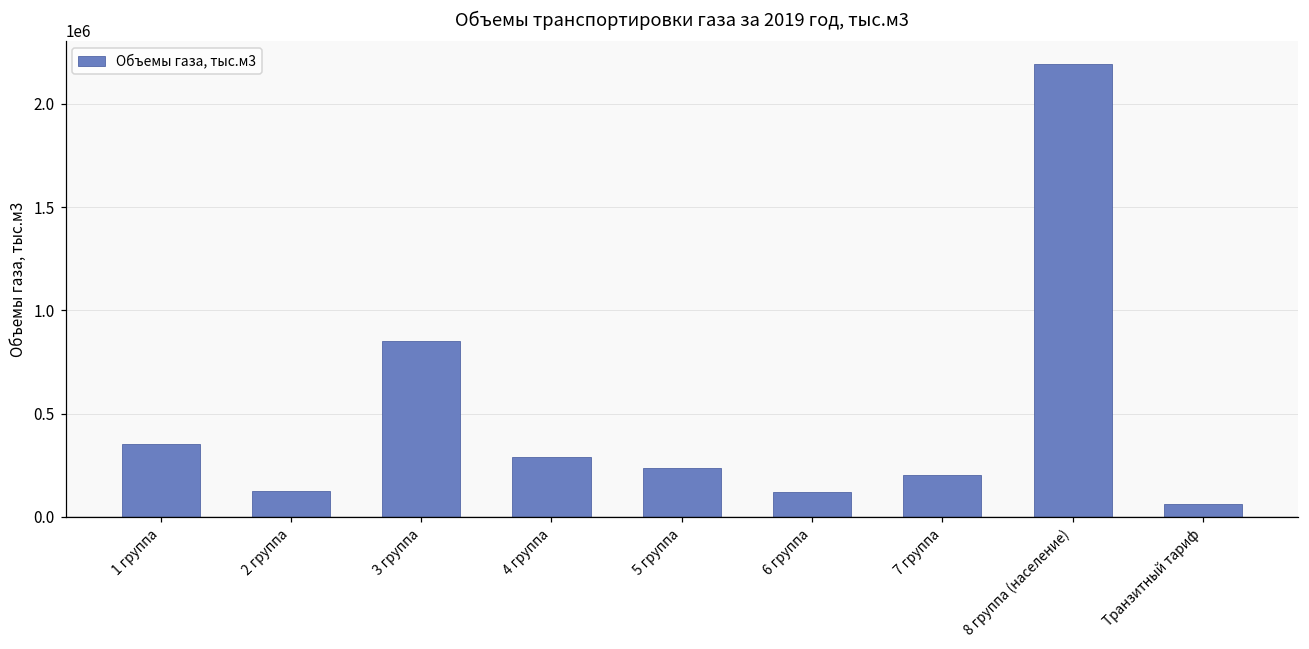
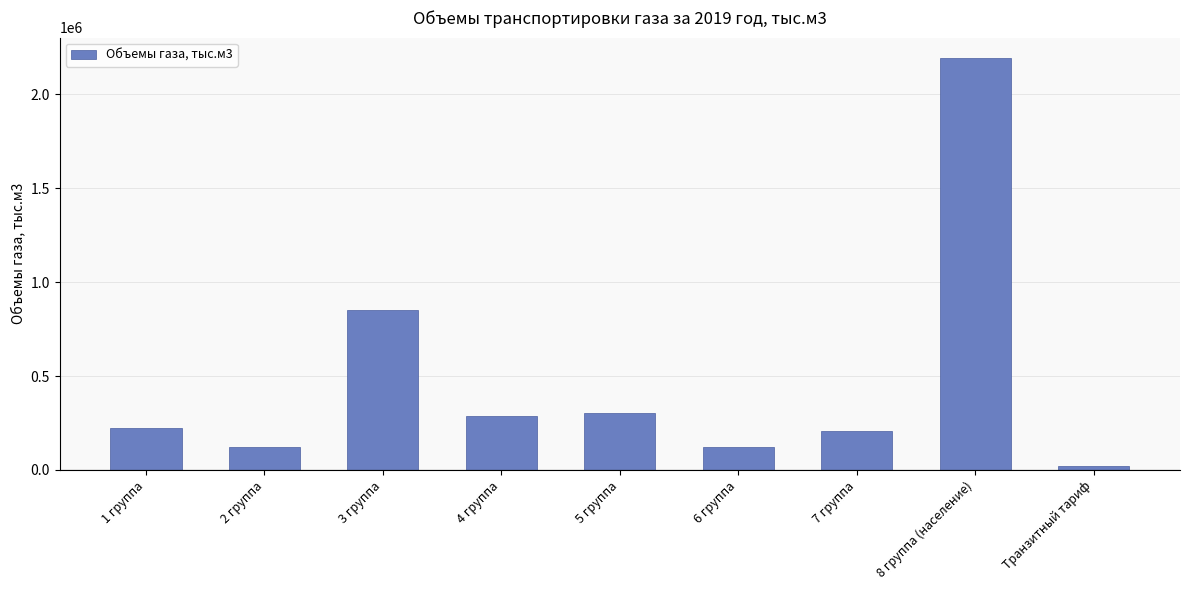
1 группа: 350000 -> 220000
5 группа: 240000 -> 310000
Транзитный тариф: 60000 -> 20000
